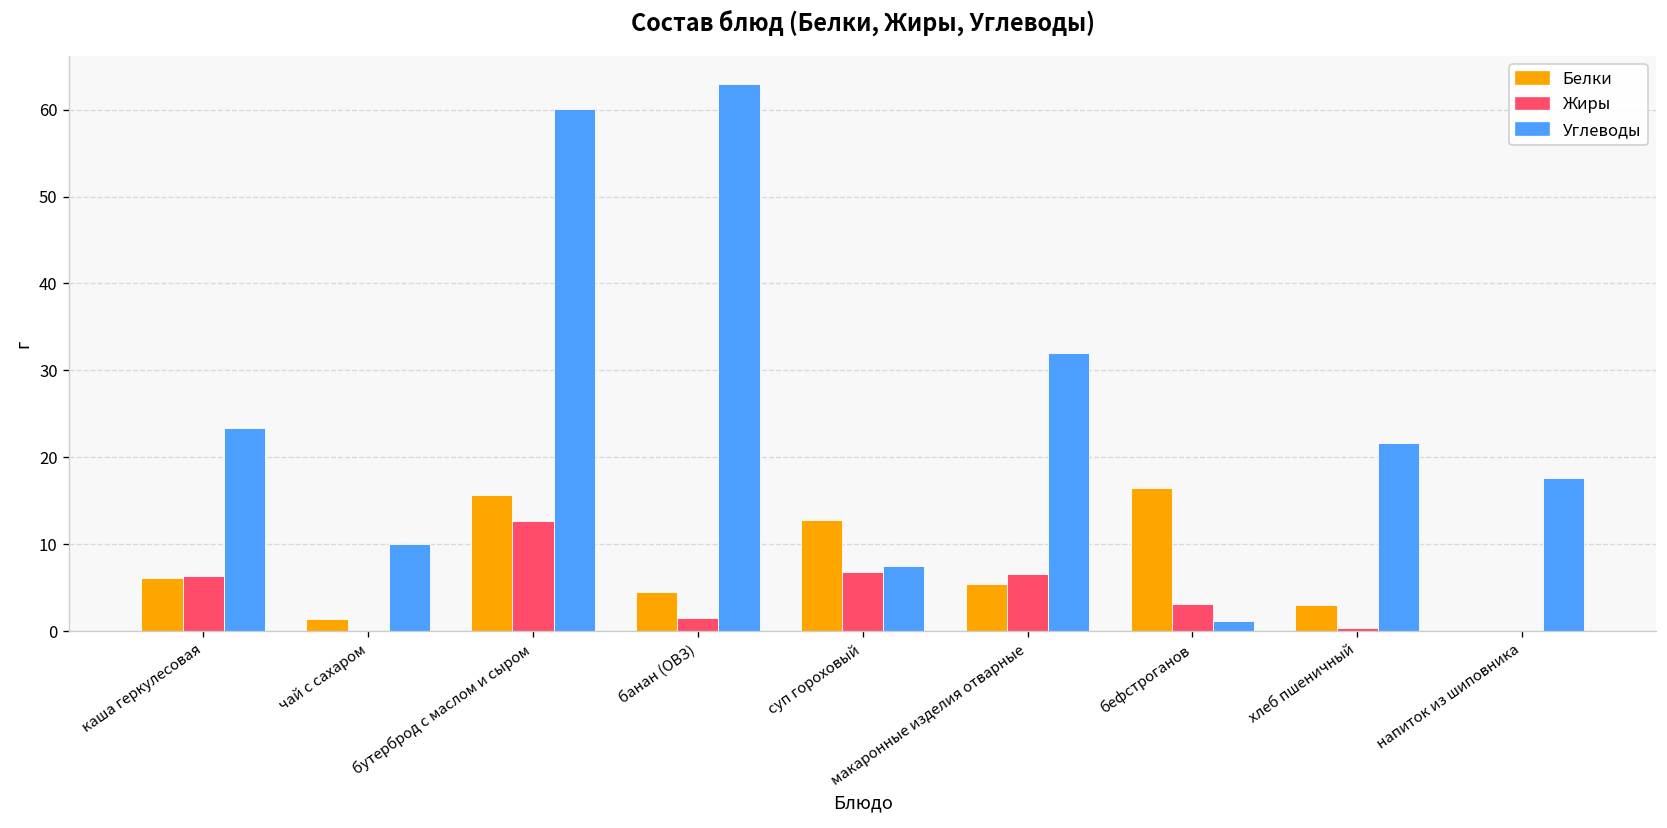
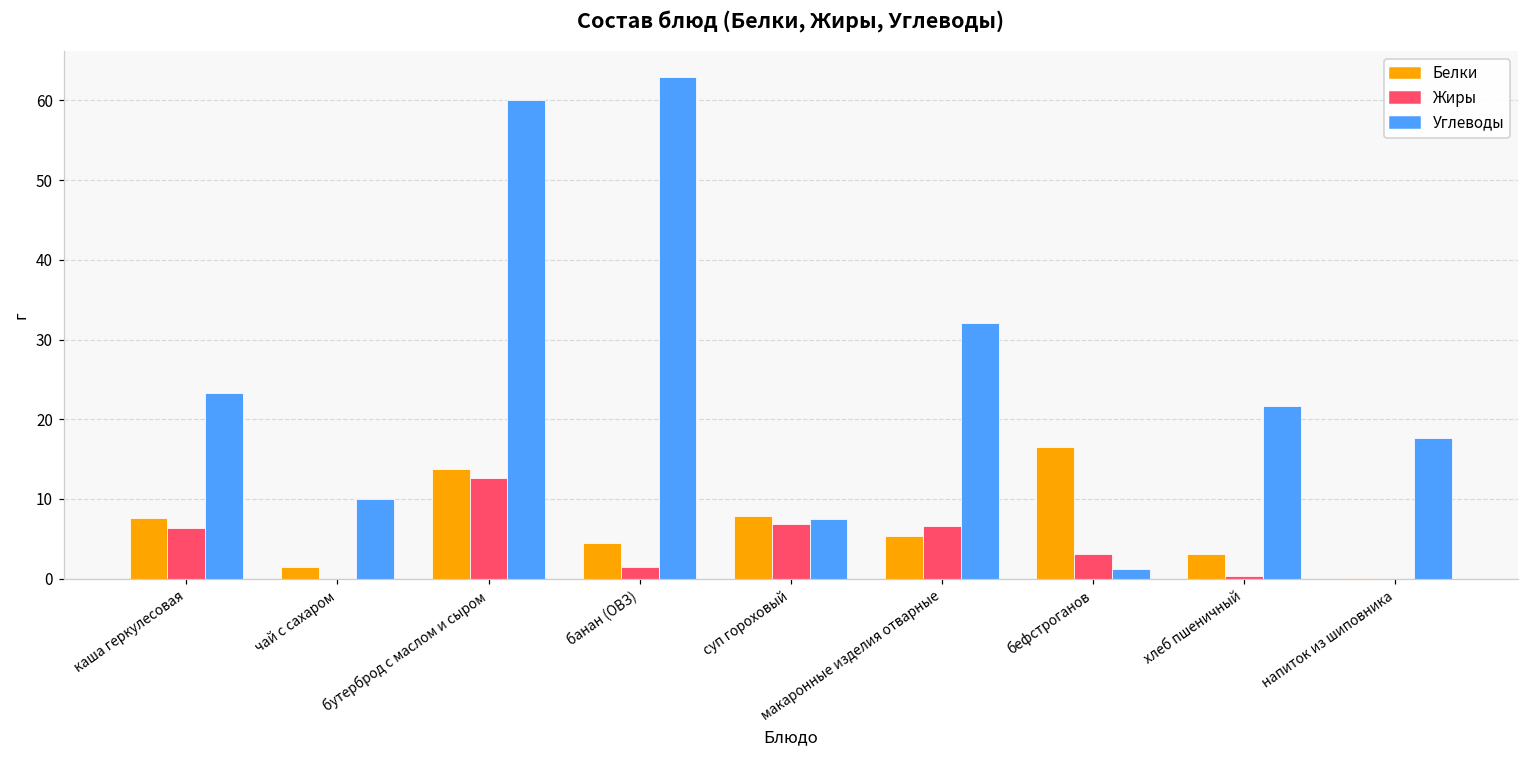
Белки, каша геркулесовая: 6 -> 8
Белки, бутерброд с маслом и сыром: 16 -> 14
Белки, суп гороховый: 13 -> 8
